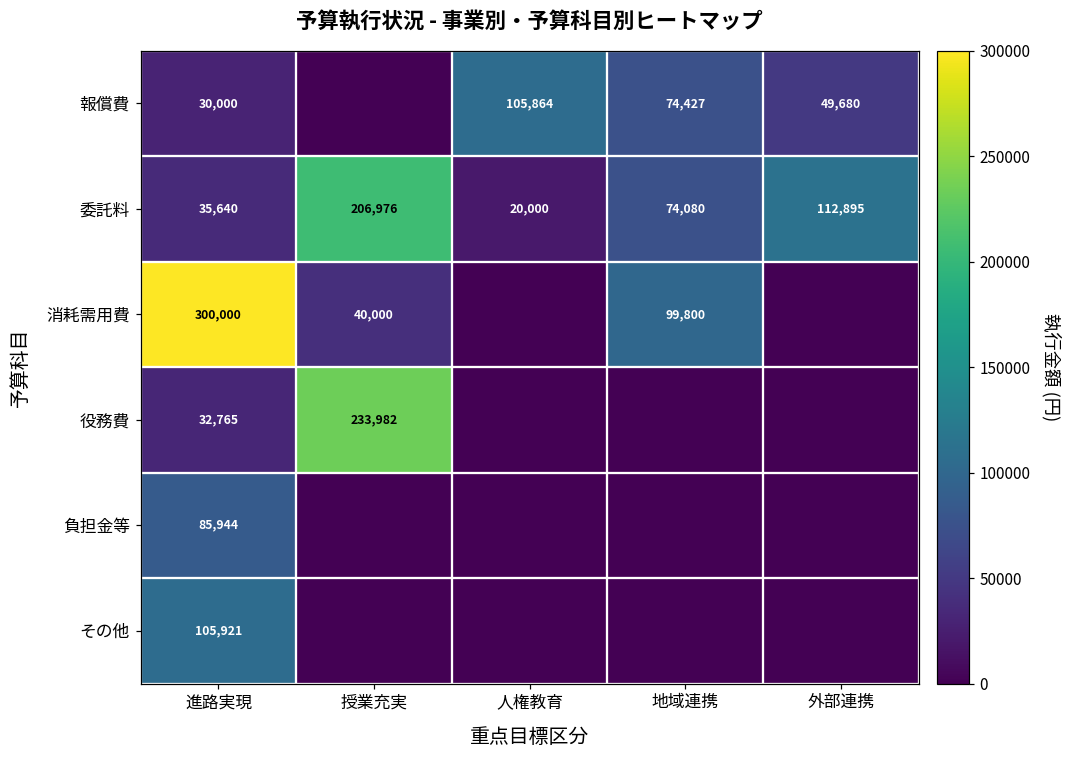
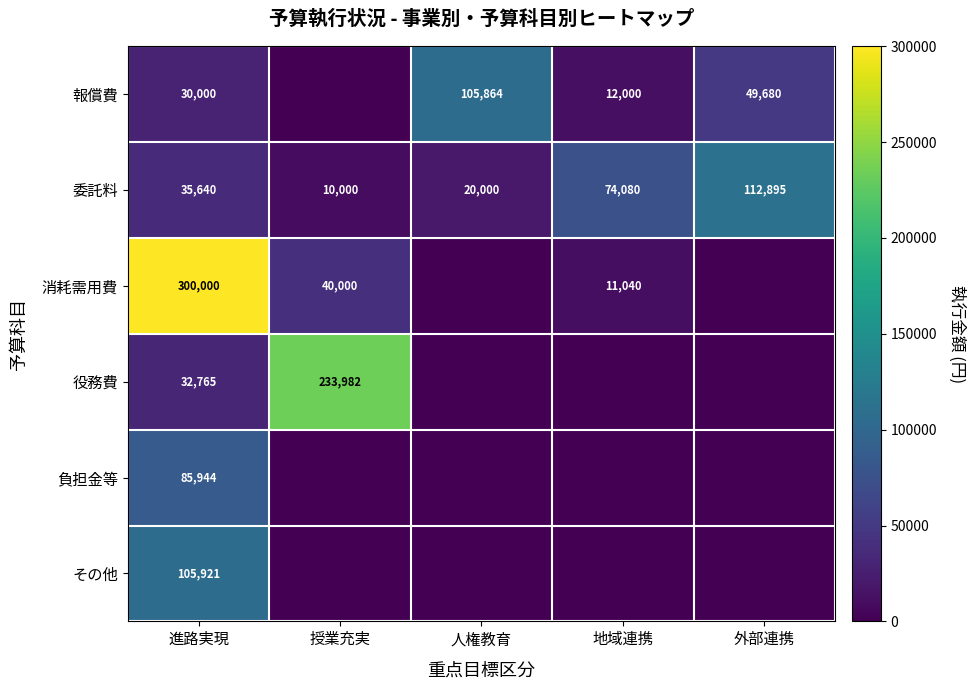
報償費, 地域連携: 74,427 -> 12,000
委託料, 授業充実: 206,976 -> 10,000
消耗需用費, 地域連携: 99,800 -> 11,040
